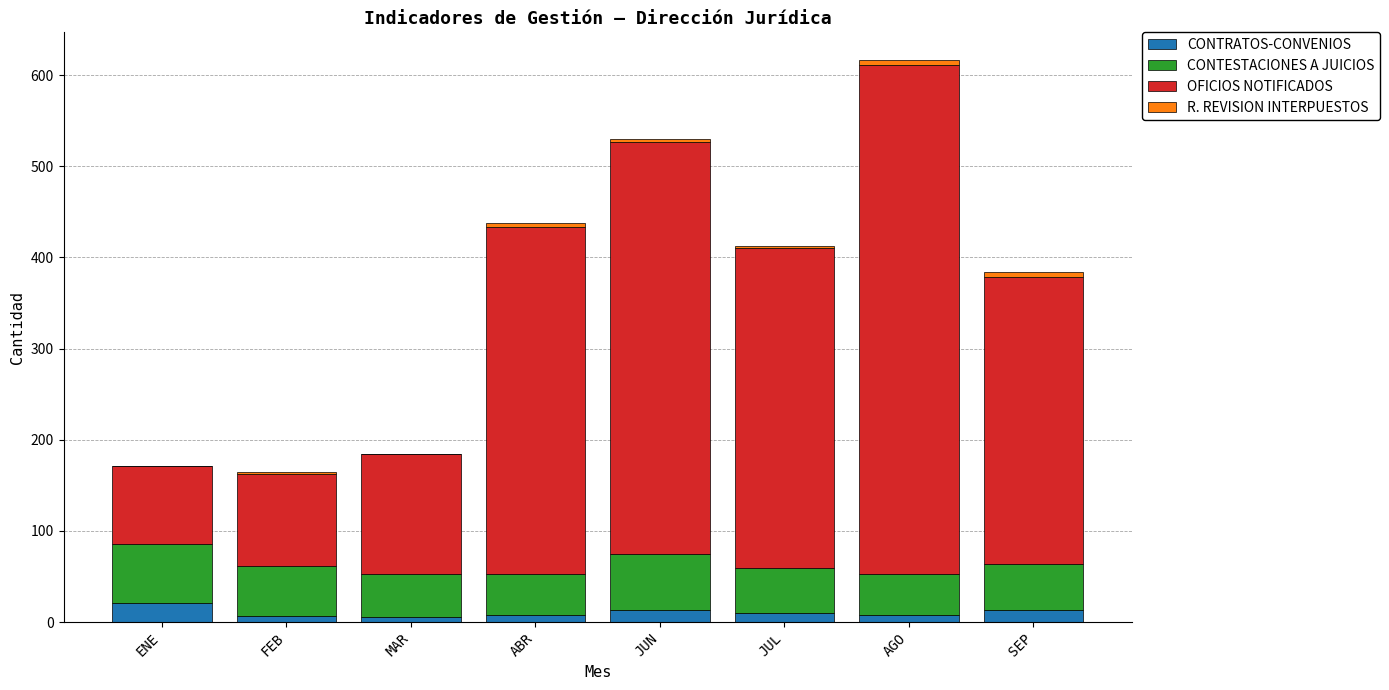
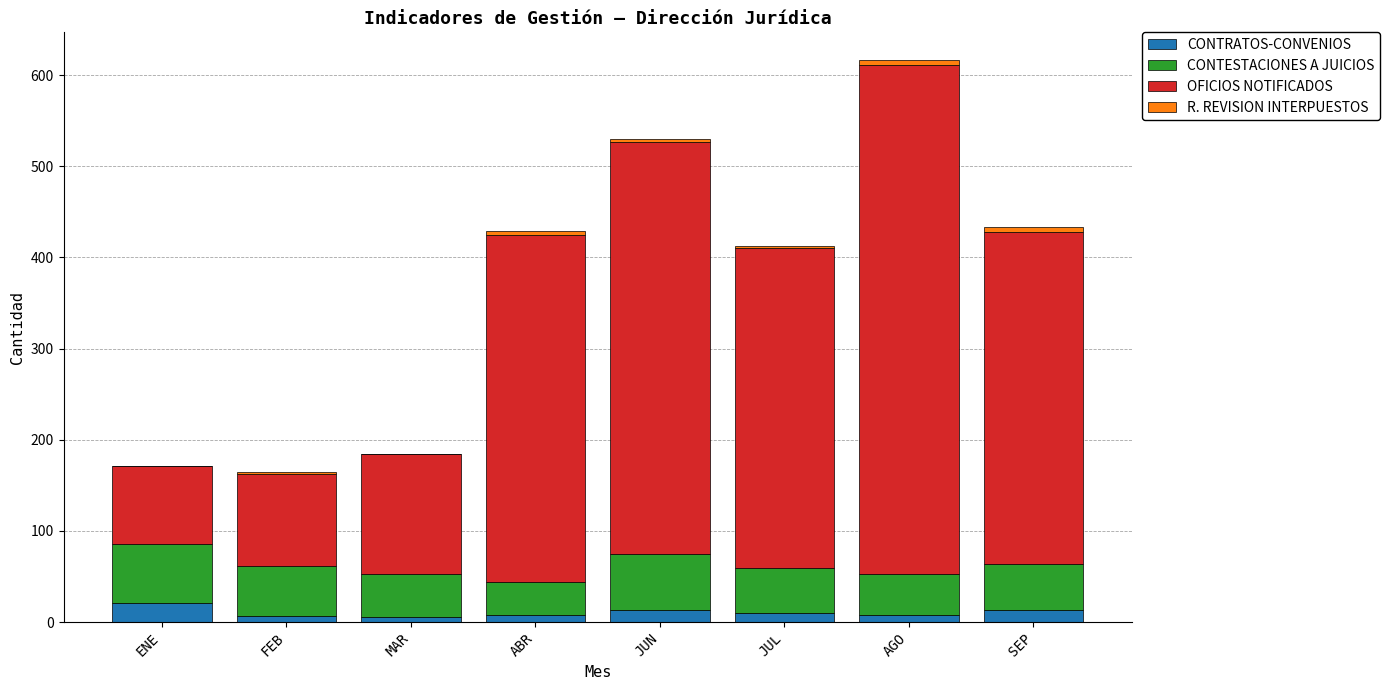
CONTESTACIONES A JUICIOS, ABR: 50 -> 40
OFICIOS NOTIFICADOS, SEP: 320 -> 360
